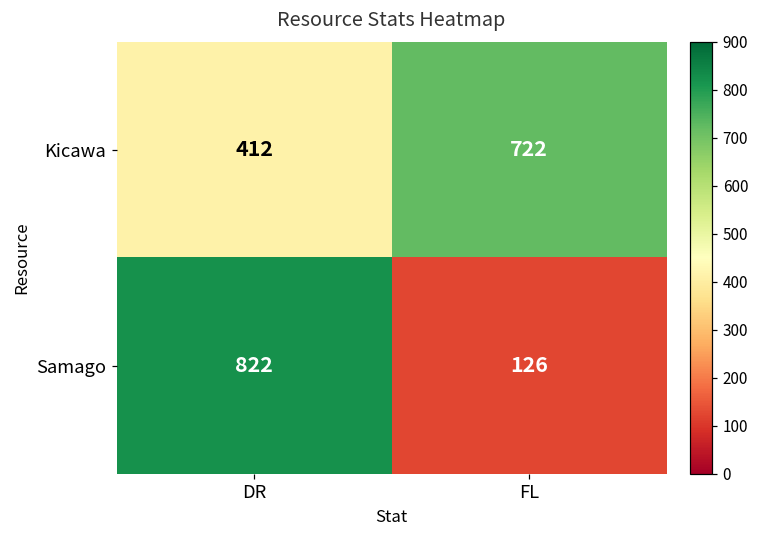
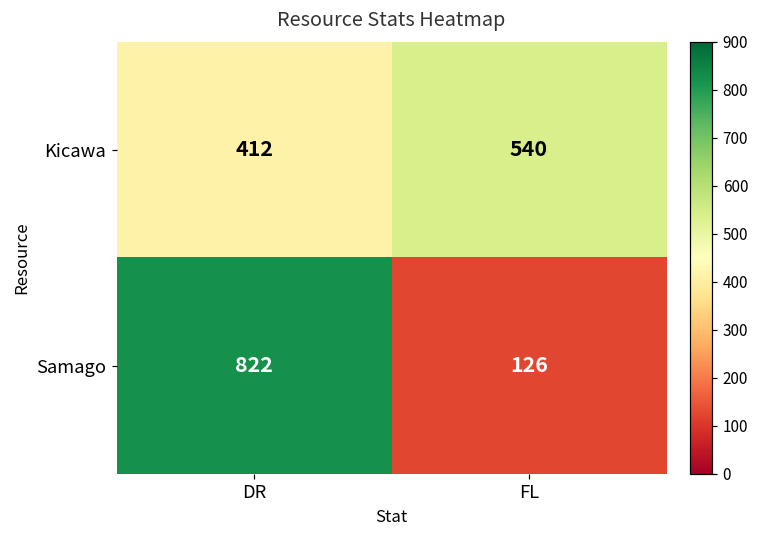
Kicawa, FL: 722 -> 540
